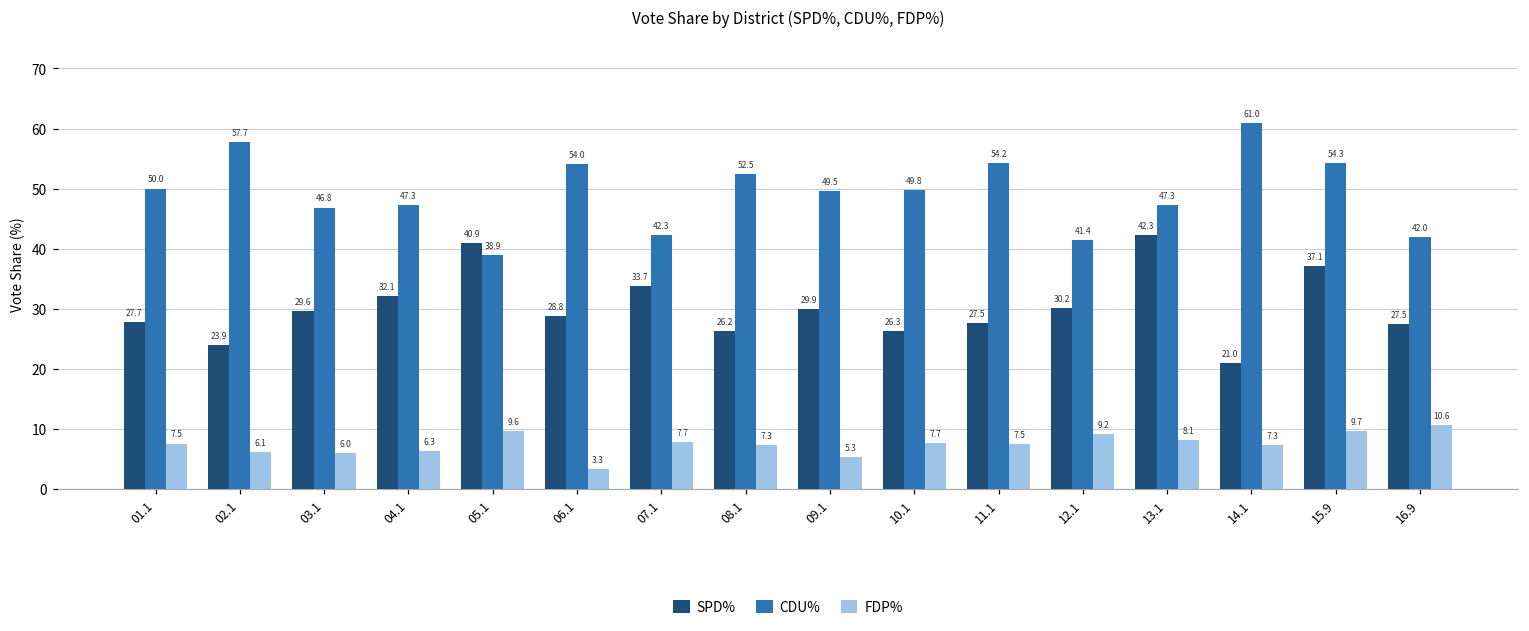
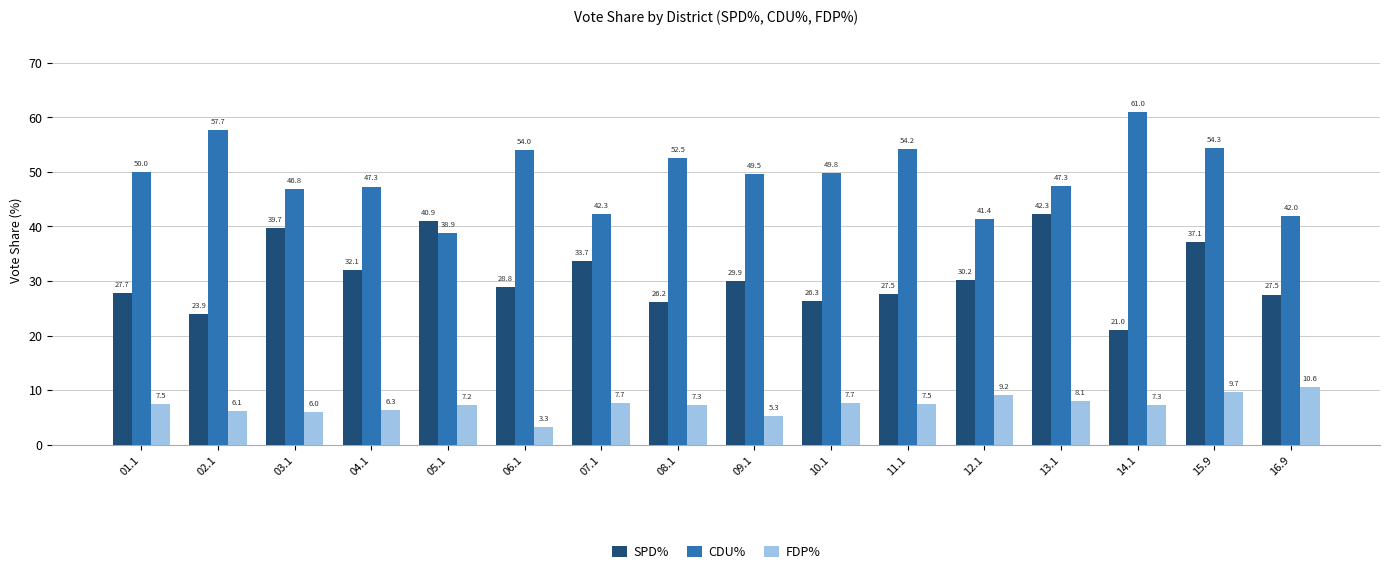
SPD%, 03.1: 29.6 -> 39.7
FDP%, 05.1: 9.6 -> 7.2
